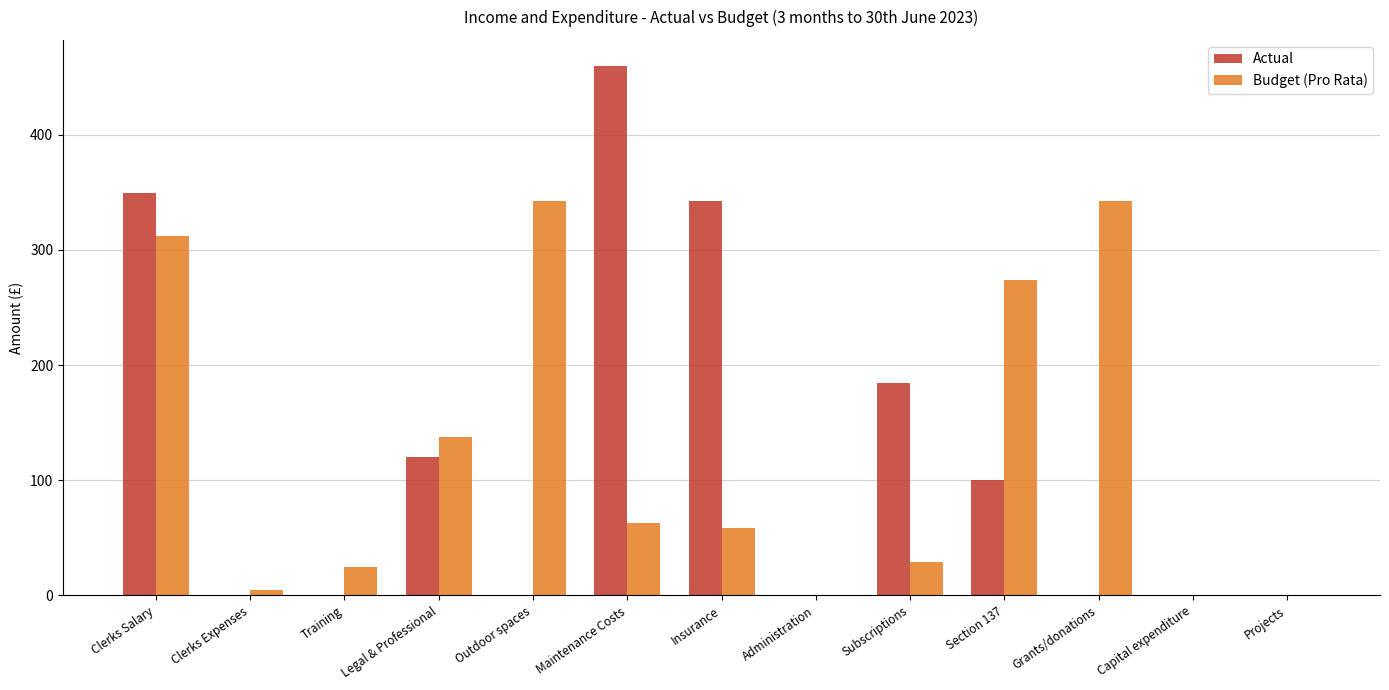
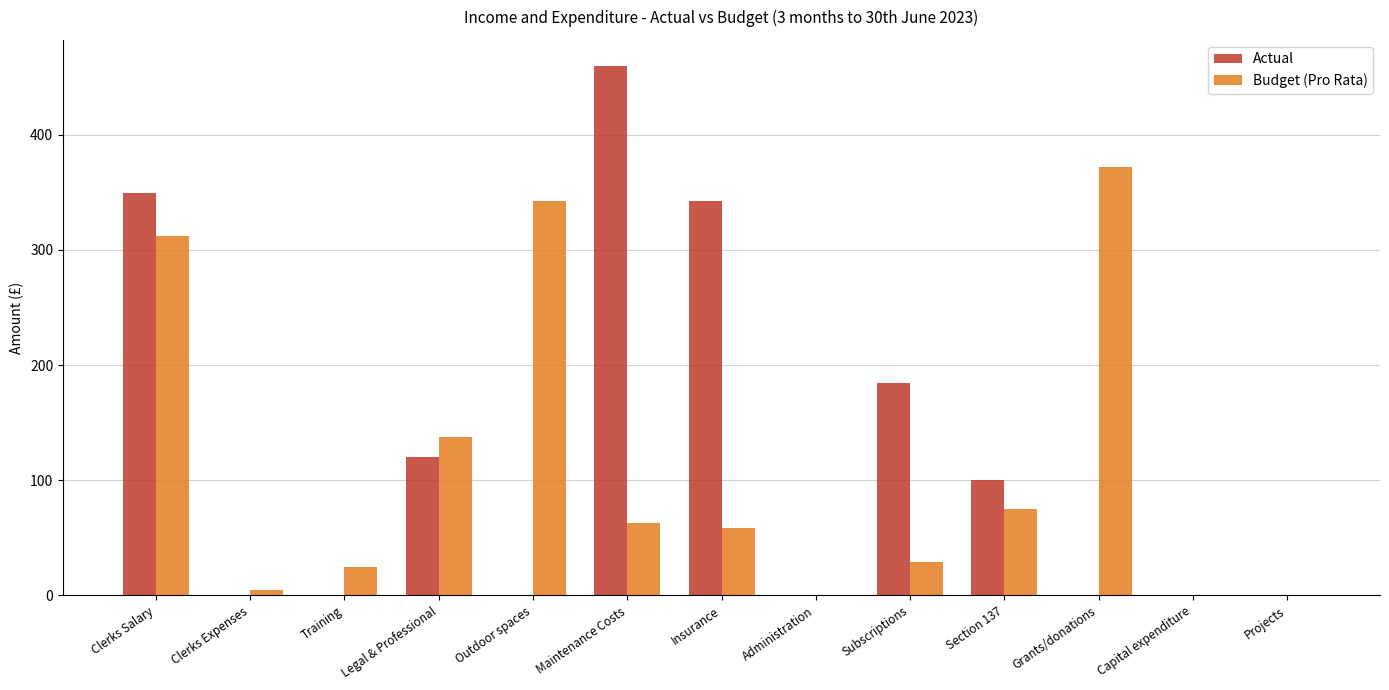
Budget (Pro Rata), Section 137: 274 -> 75
Budget (Pro Rata), Grants/donations: 343 -> 372
